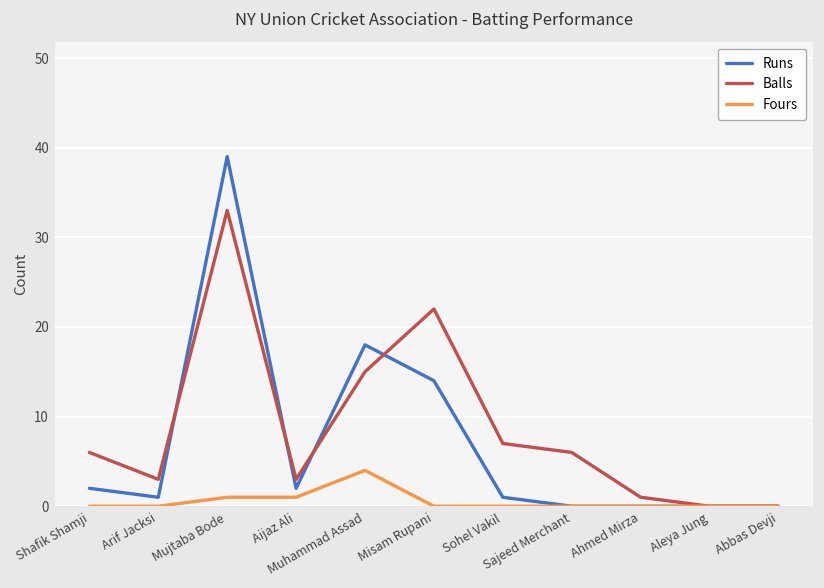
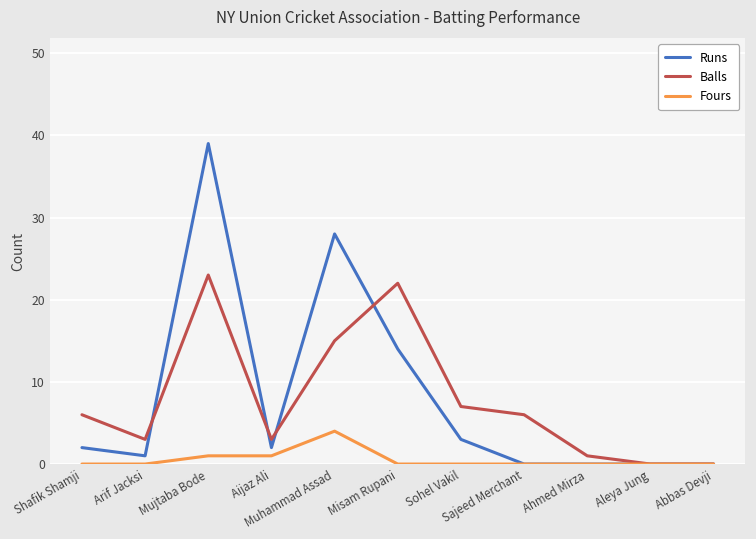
Balls, Mujtaba Bode: 33 -> 23
Runs, Muhammad Assad: 18 -> 28
Runs, Sohel Vakil: 1 -> 3
